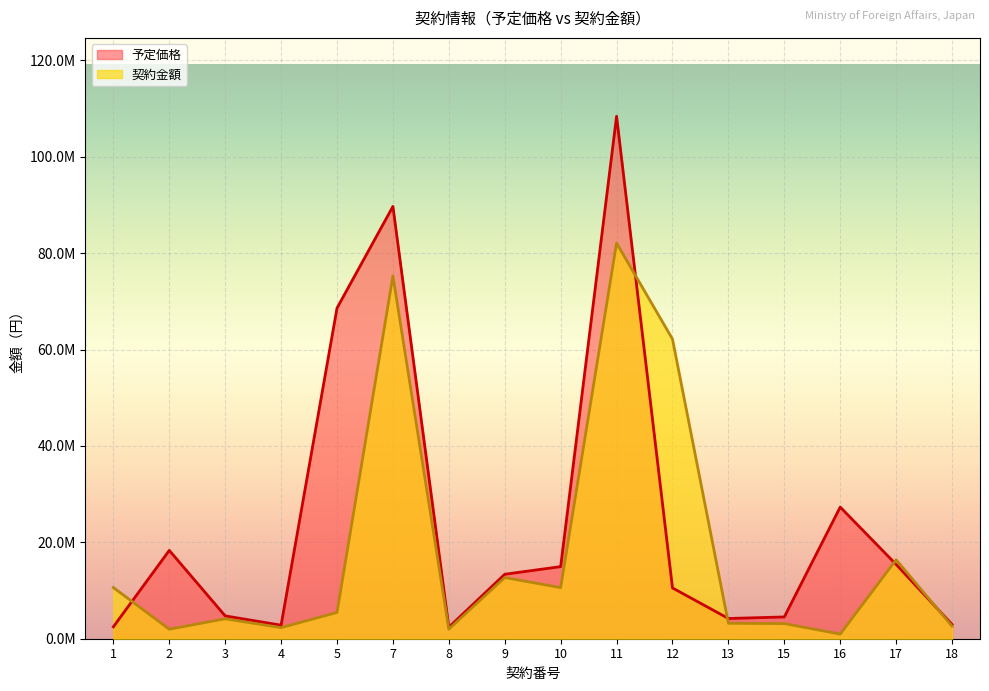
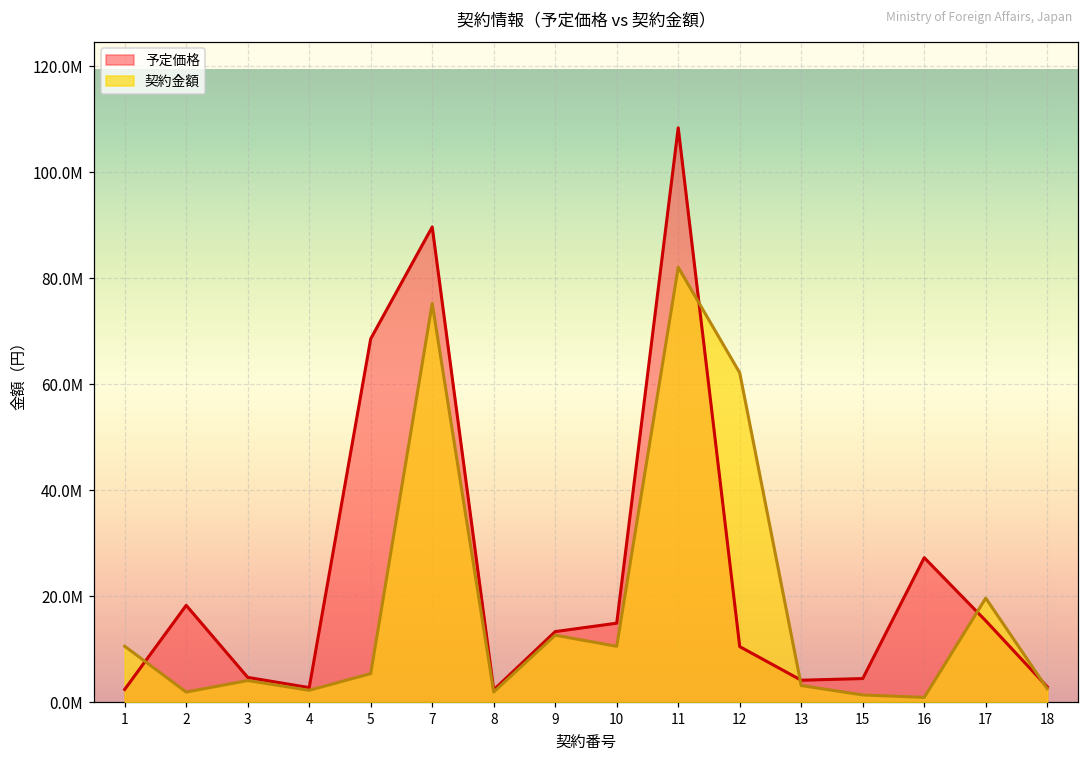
契約金額, 15: 3000000 -> 1000000
契約金額, 17: 16000000 -> 20000000
